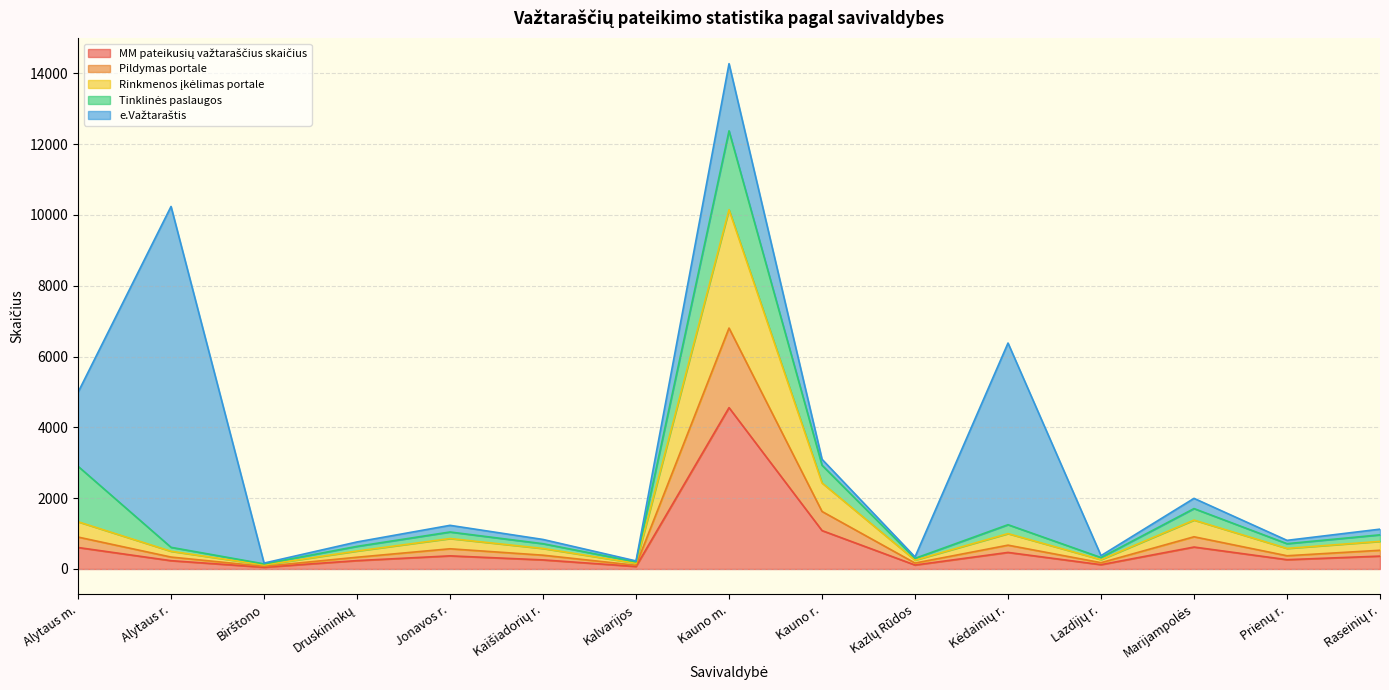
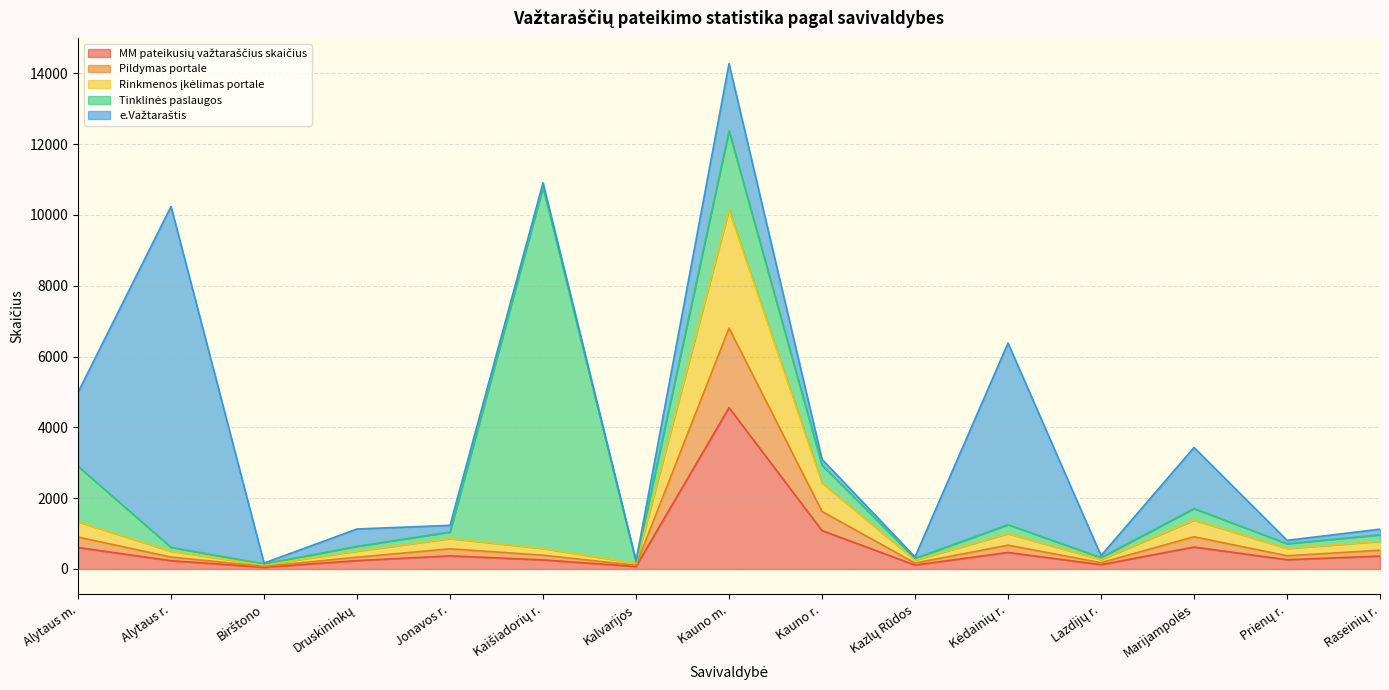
e.Važtaraštis, Druskininkų: 100 -> 500
Tinklinės paslaugos, Kaišiadorių r.: 100 -> 10200
e.Važtaraštis, Marijampolės: 300 -> 1700
